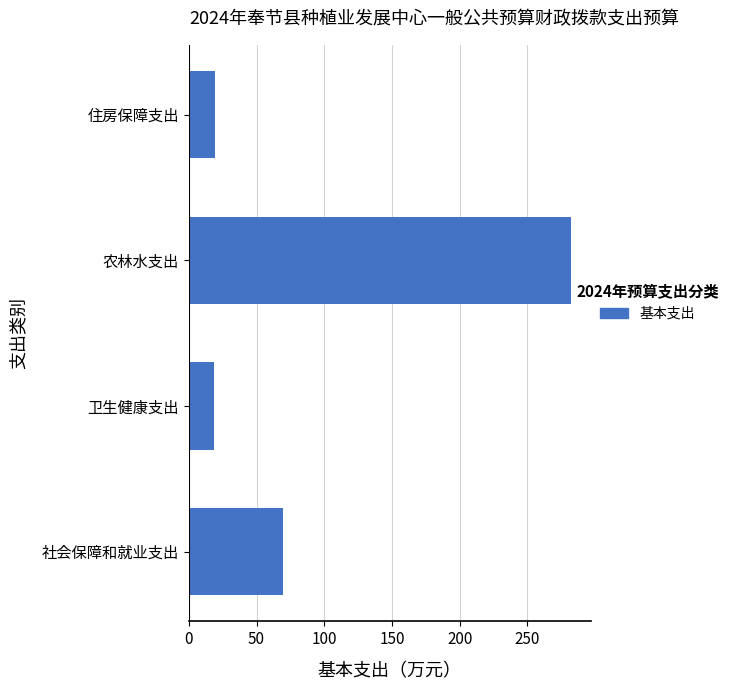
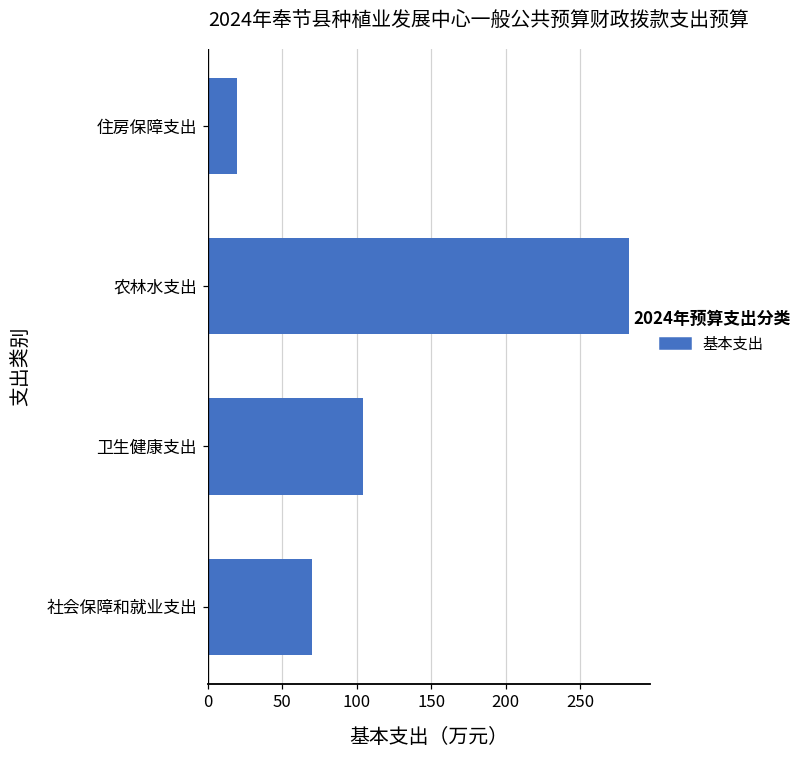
卫生健康支出: 19 -> 104
